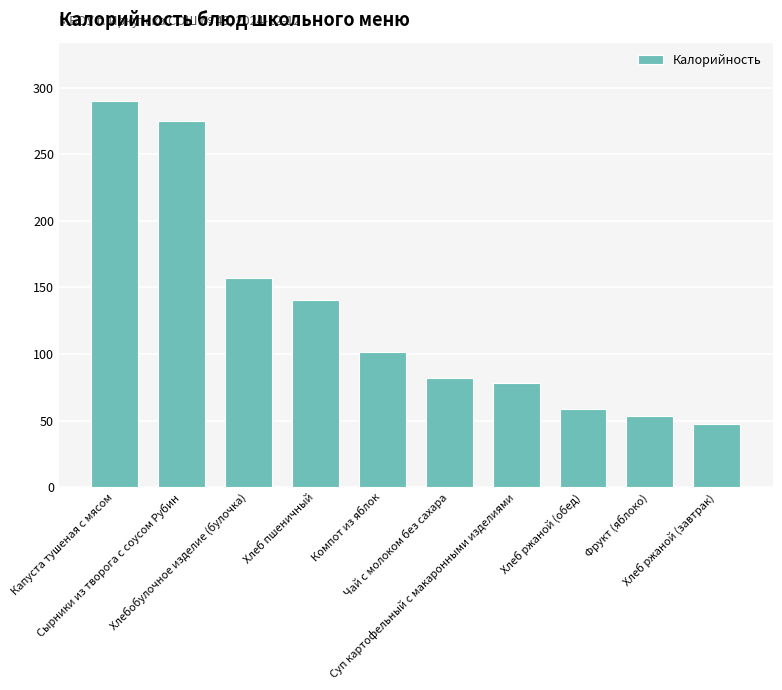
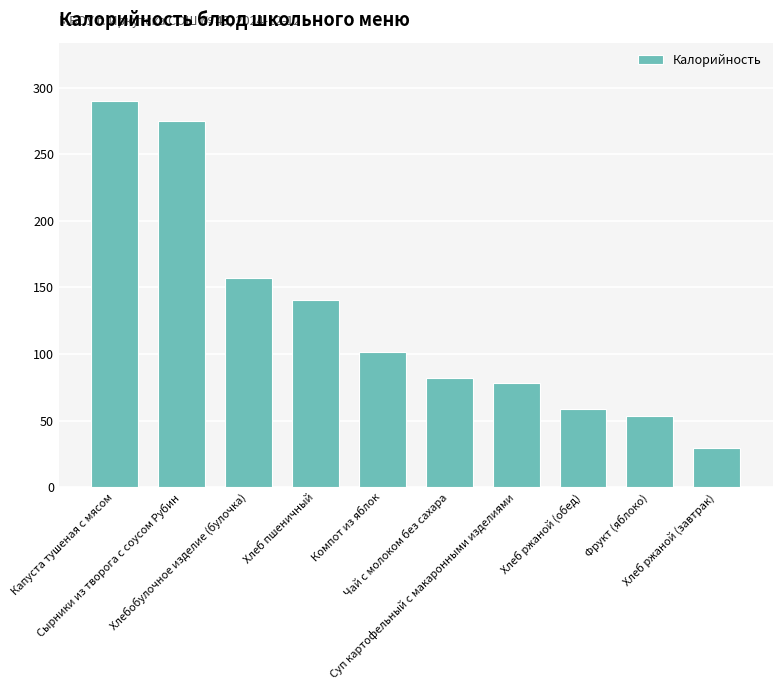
Хлеб ржаной (завтрак): 47 -> 29
